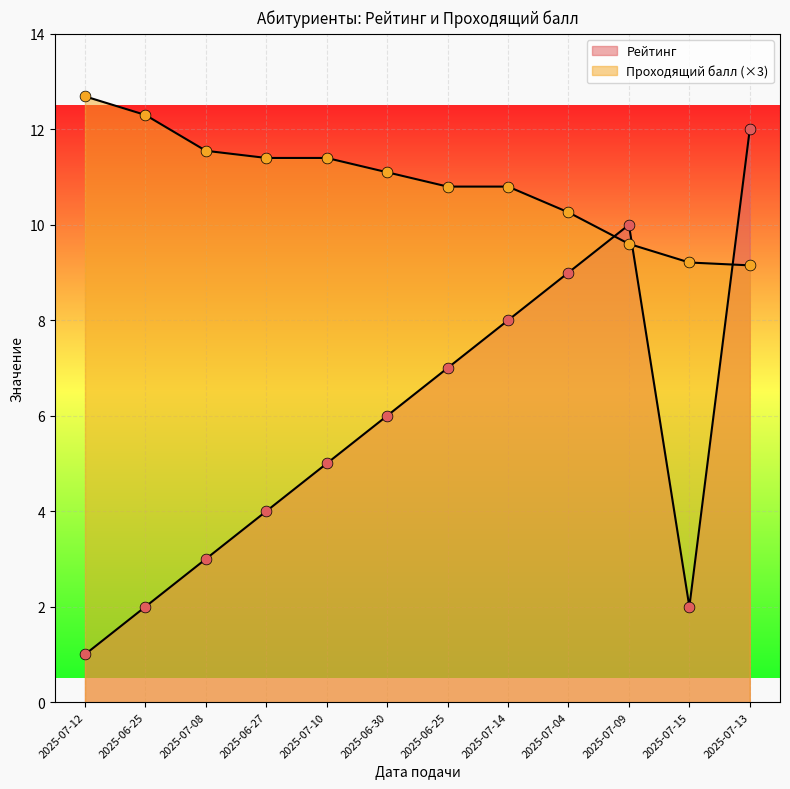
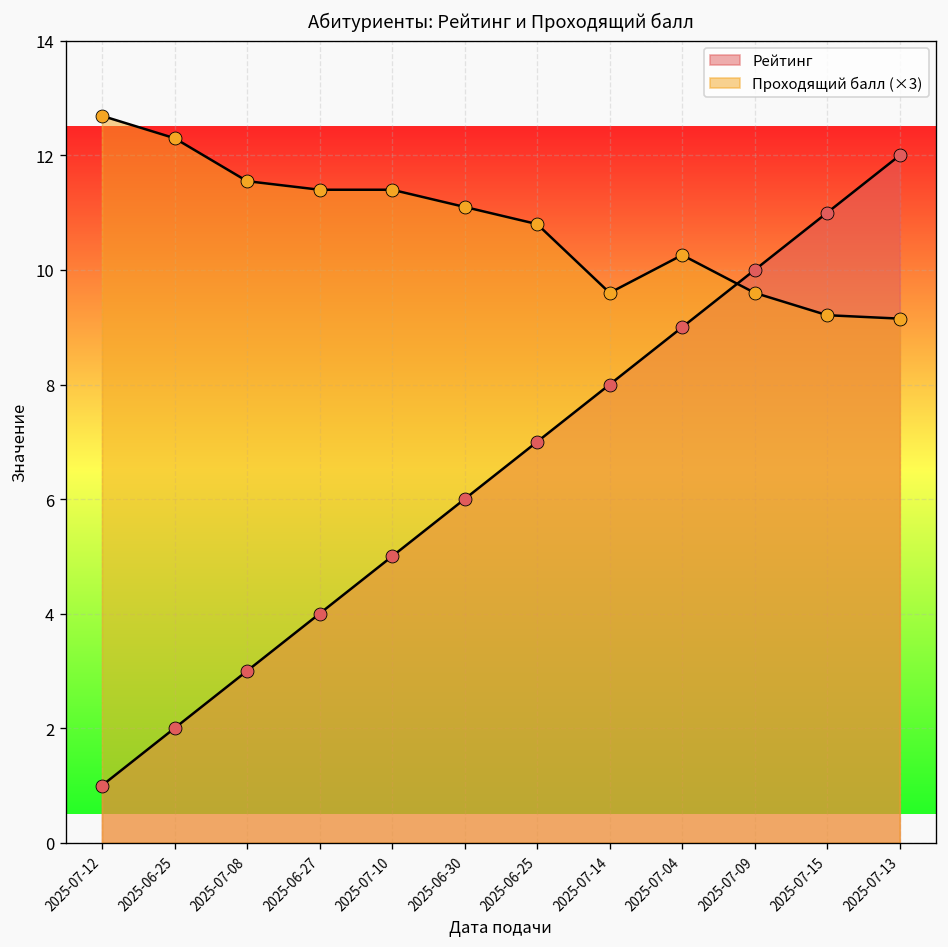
Проходящий балл (×3), 2025-07-14: 10.8 -> 9.6
Рейтинг, 2025-07-15: 2 -> 11
